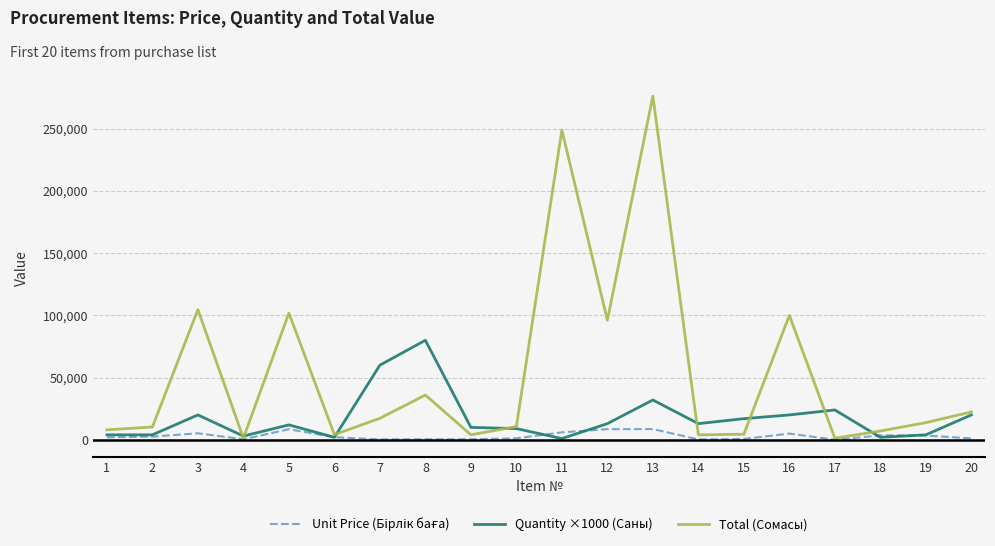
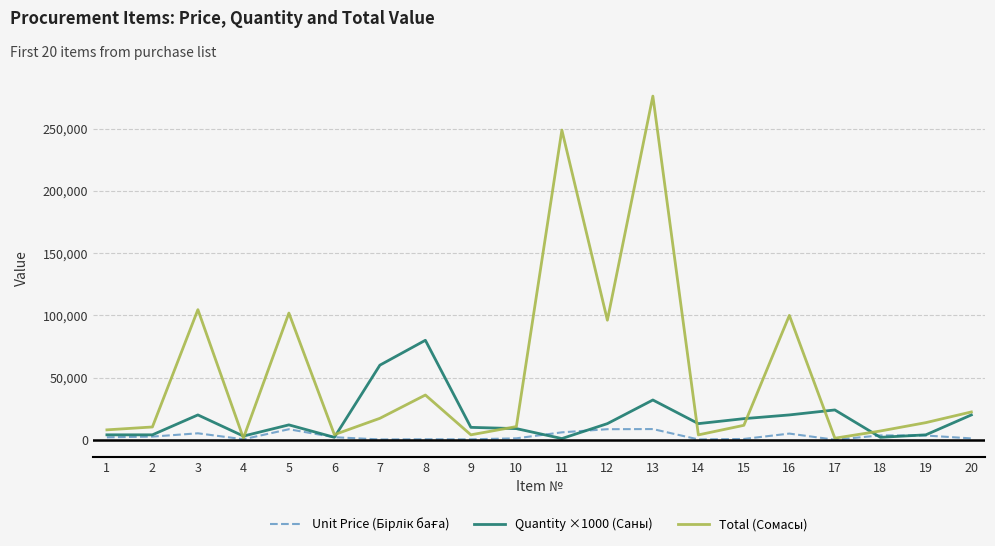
Total (Сомасы), 15: 5,000 -> 12,000
